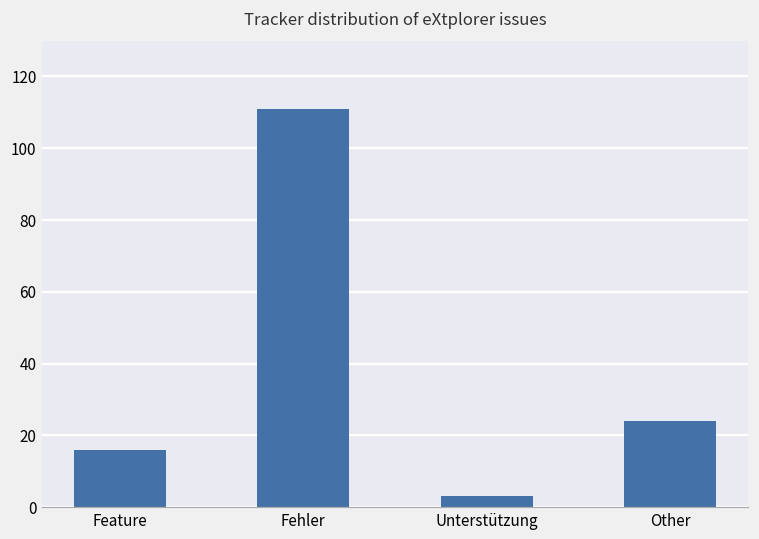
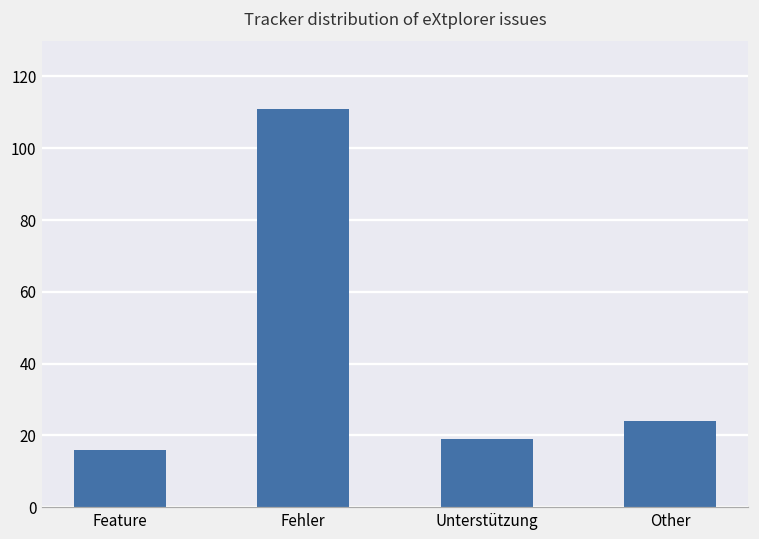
Unterstützung: 3 -> 19
